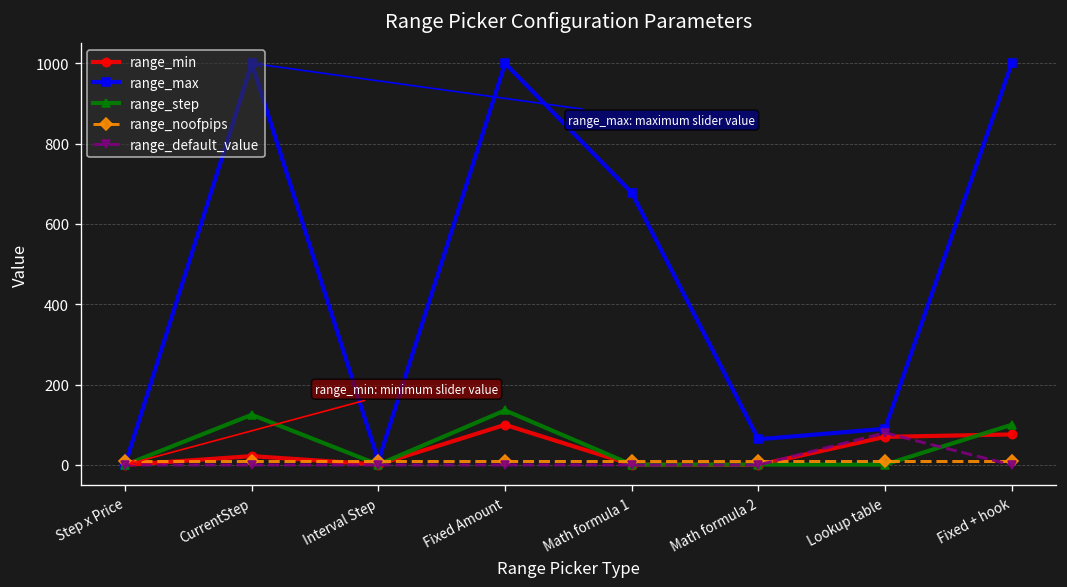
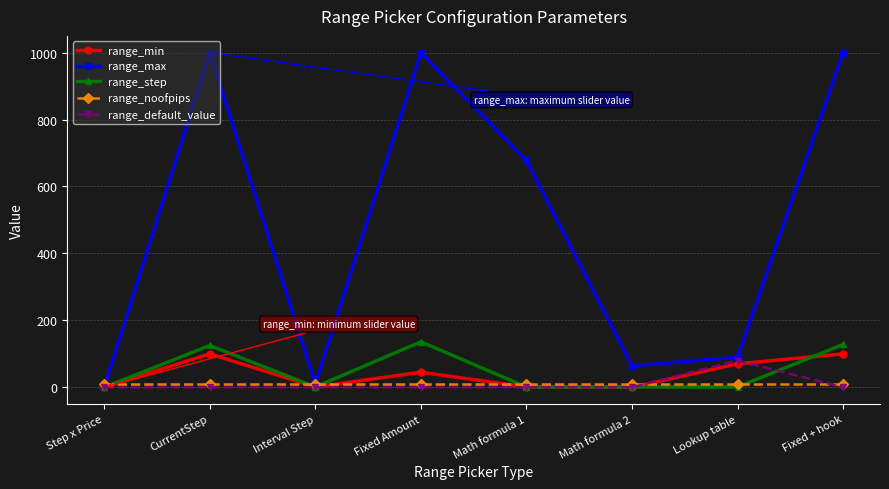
range_min, CurrentStep: 20 -> 100
range_min, Fixed Amount: 100 -> 50
range_min, Fixed + hook: 80 -> 100
range_step, Fixed + hook: 100 -> 130
